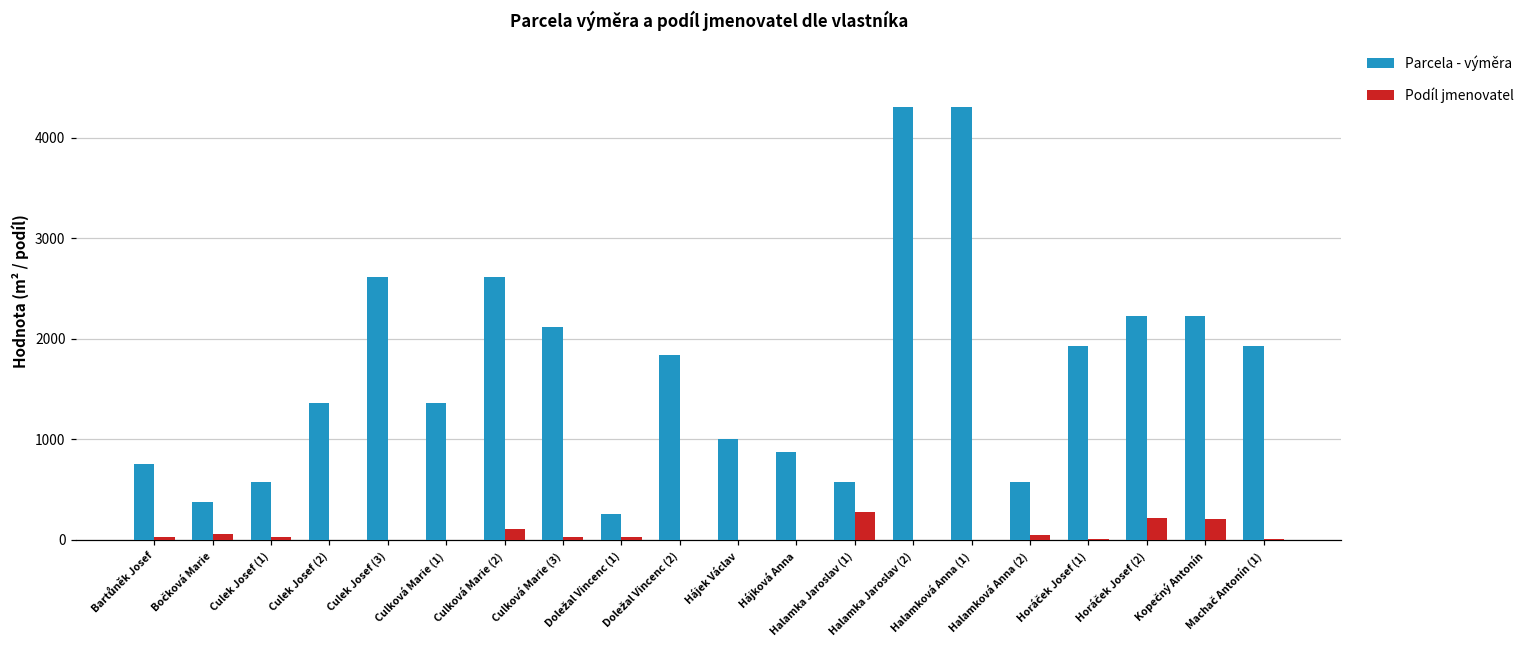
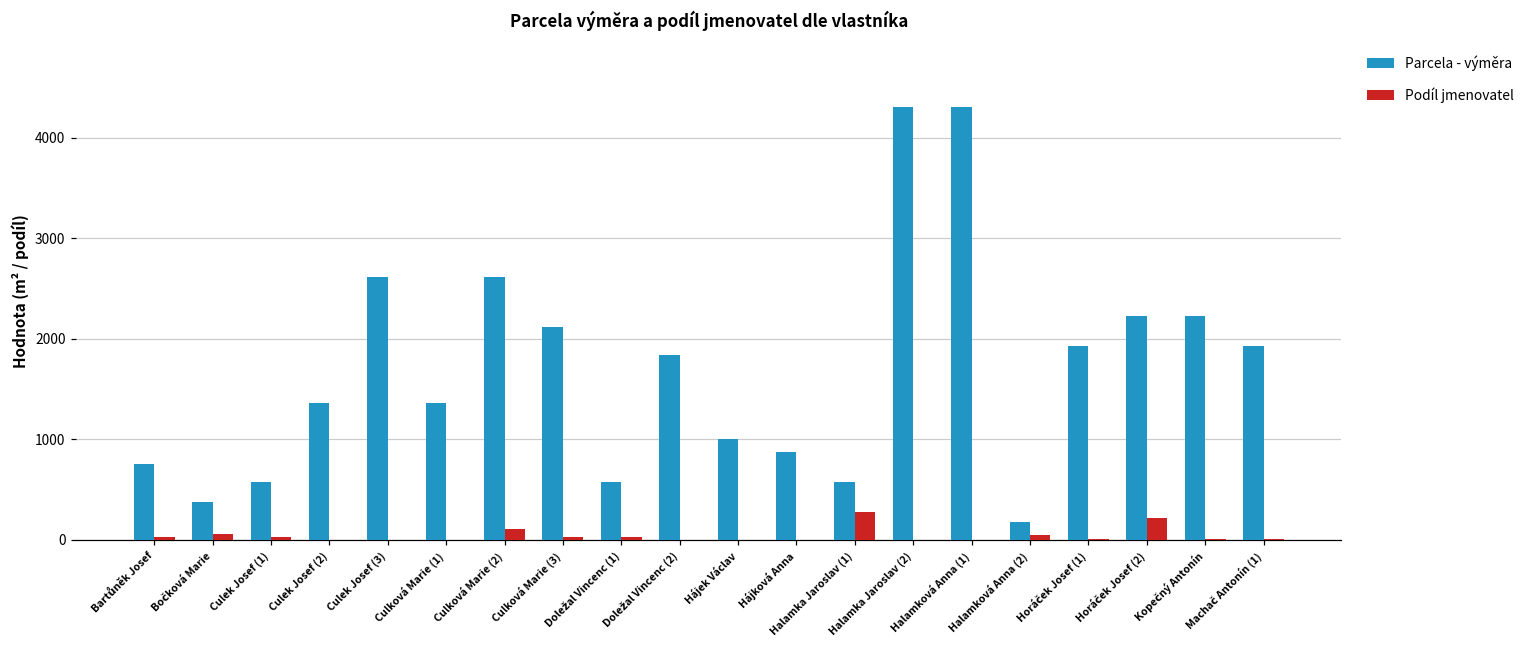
Parcela - výměra, Doležal Vincenc (1): 300 -> 600
Parcela - výměra, Halamková Anna (2): 600 -> 200
Podíl jmenovatel, Kopečný Antonín: 200 -> 0
